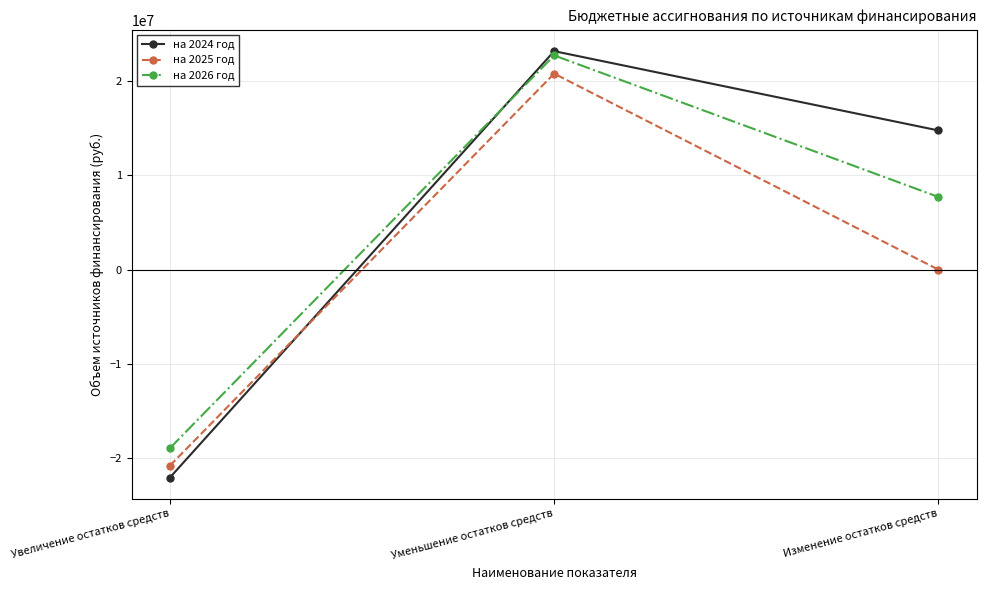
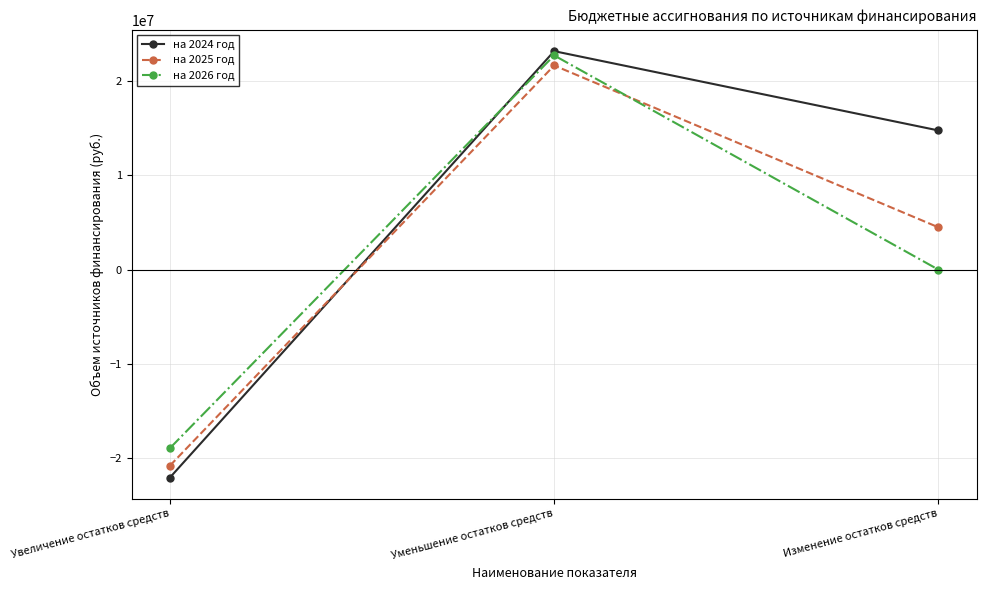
на 2025 год, Уменьшение остатков средств: 21000000 -> 22000000
на 2025 год, Изменение остатков средств: 0 -> 4000000
на 2026 год, Изменение остатков средств: 8000000 -> 0
